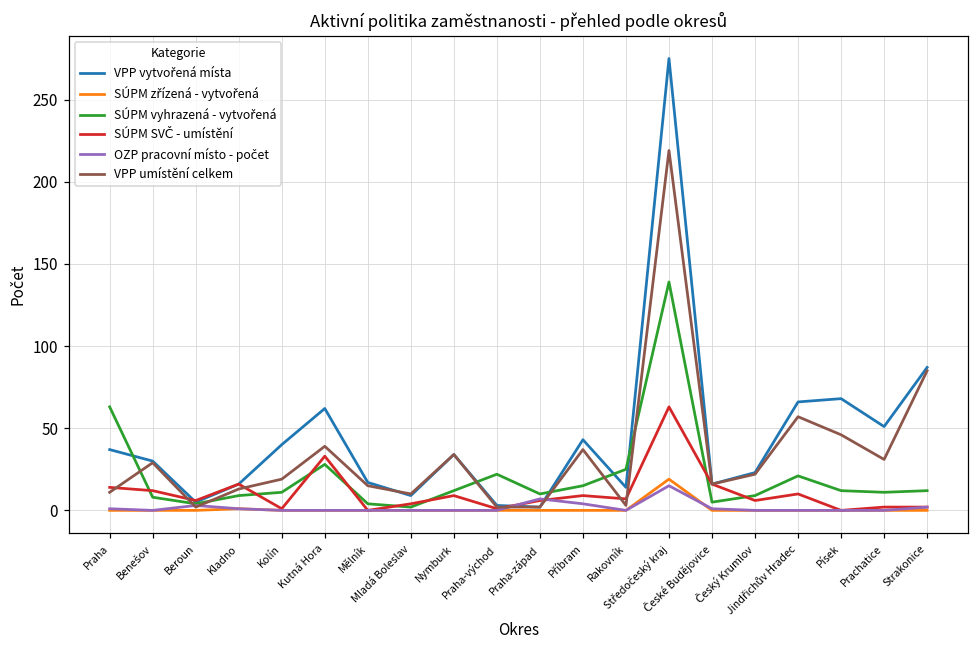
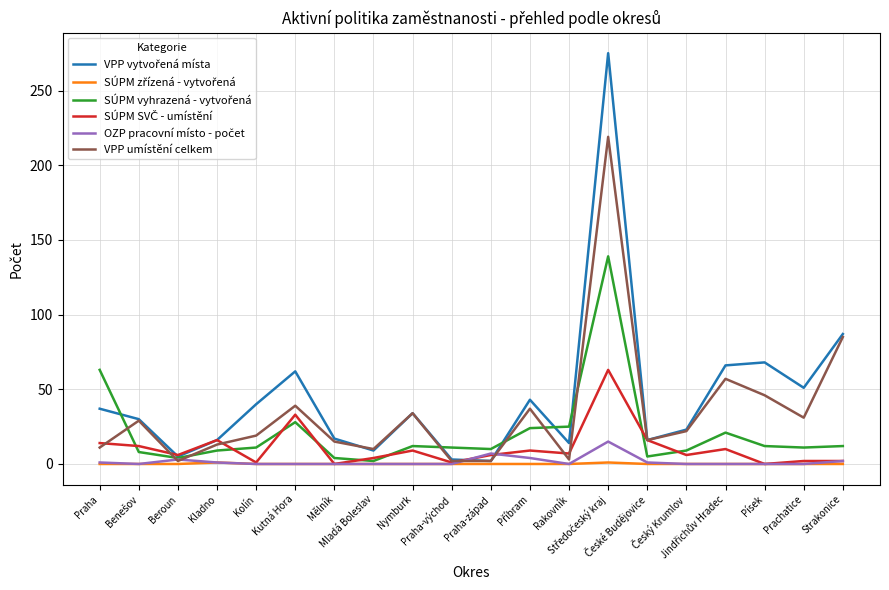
SÚPM vyhrazená - vytvořená, Praha-východ: 22 -> 11
SÚPM vyhrazená - vytvořená, Příbram: 15 -> 24
SÚPM zřízená - vytvořená, Středočeský kraj: 19 -> 1
